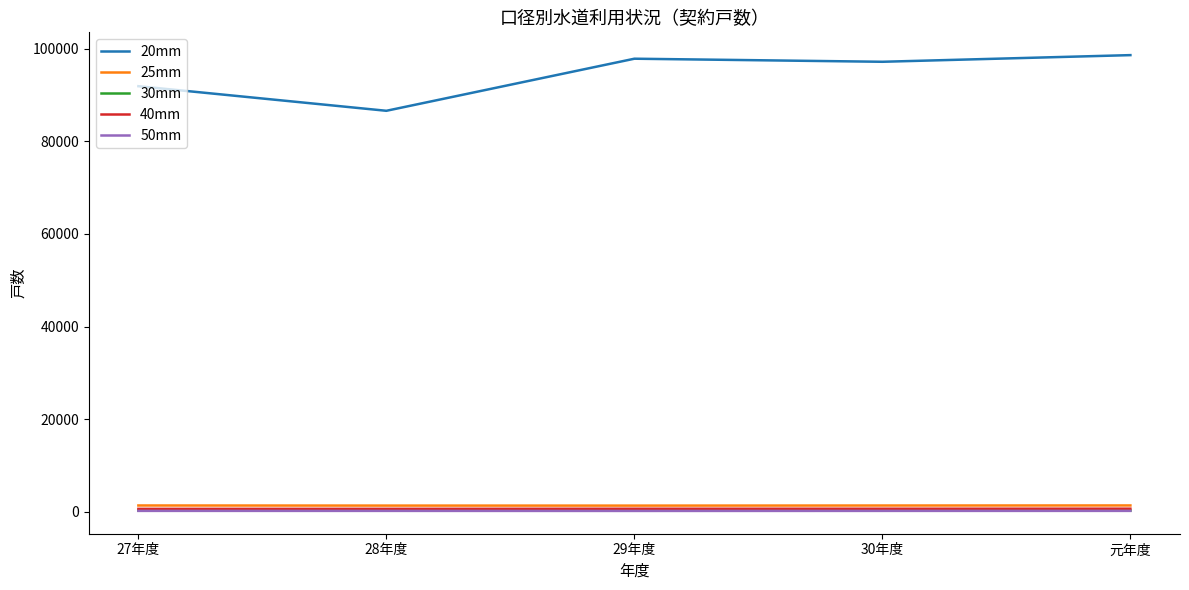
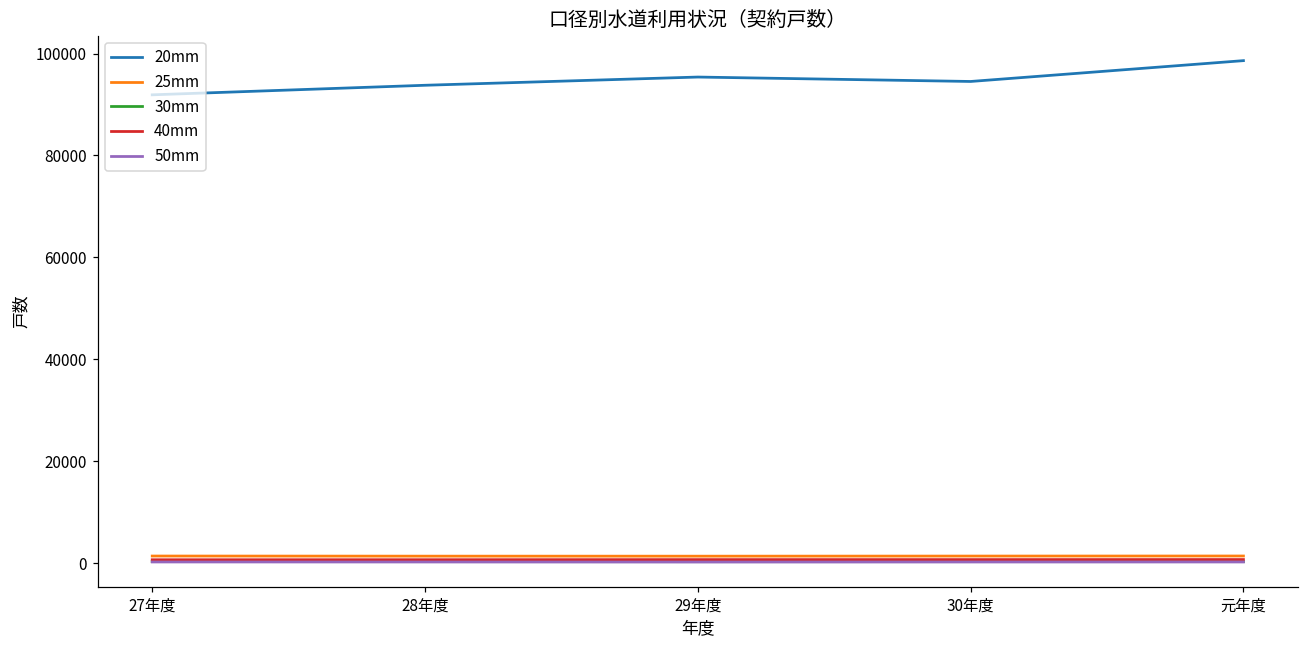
20mm, 28年度: 87000 -> 94000
20mm, 29年度: 98000 -> 95000
20mm, 30年度: 97000 -> 95000
